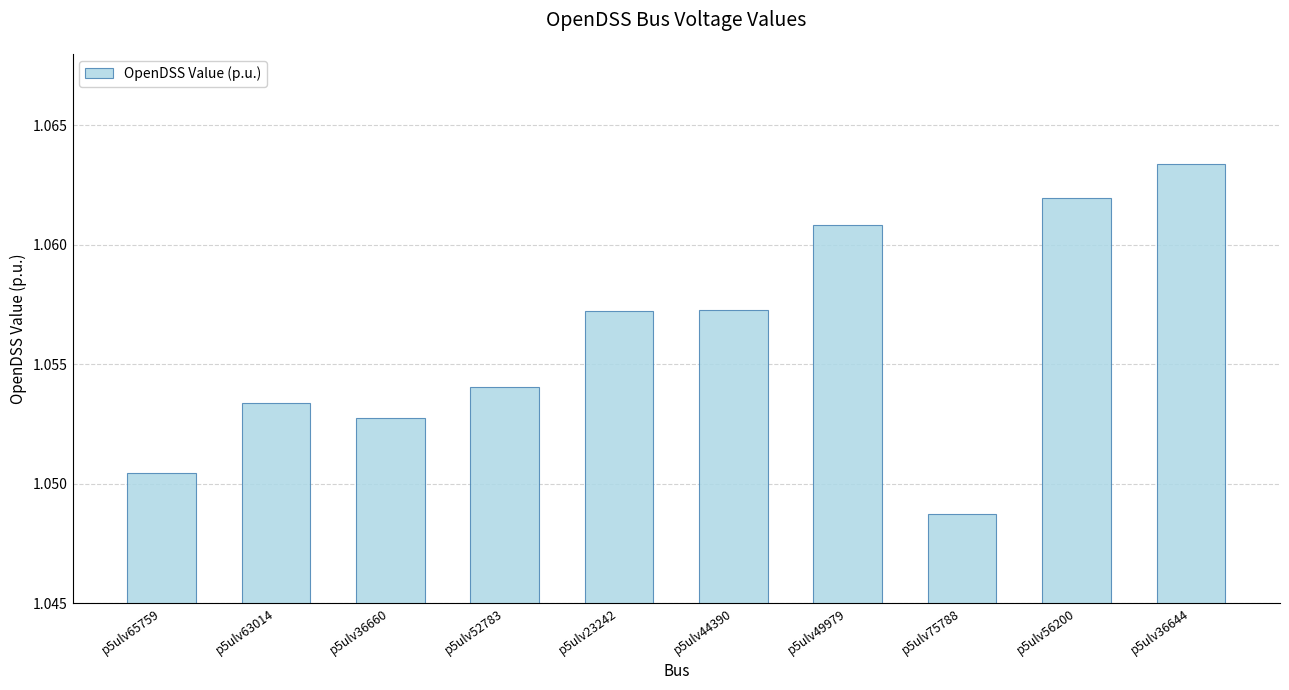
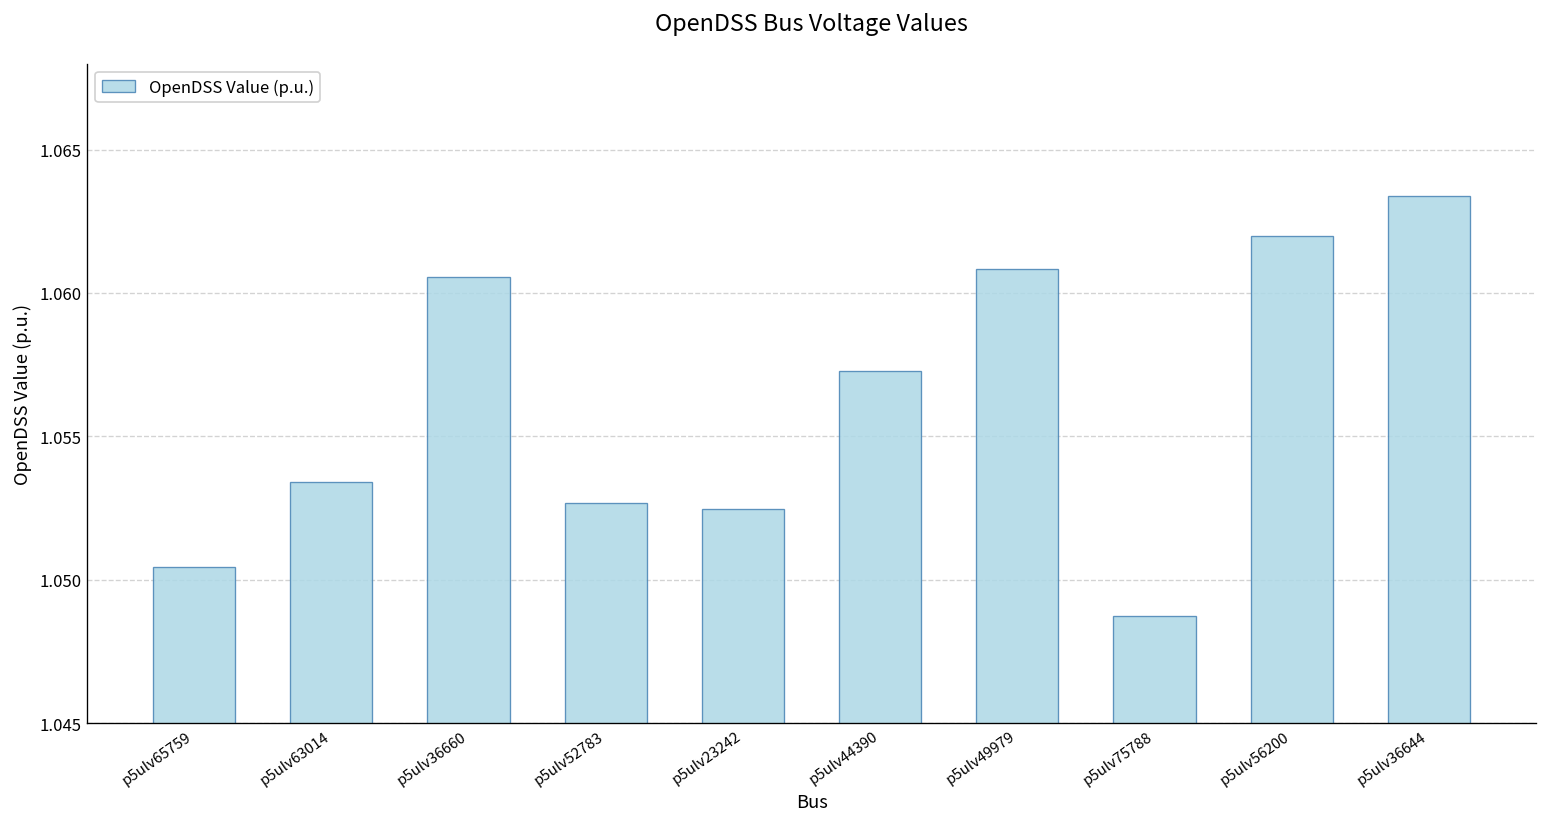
p5ulv36660: 1.0527 -> 1.0606
p5ulv52783: 1.0540 -> 1.0527
p5ulv23242: 1.0572 -> 1.0525
